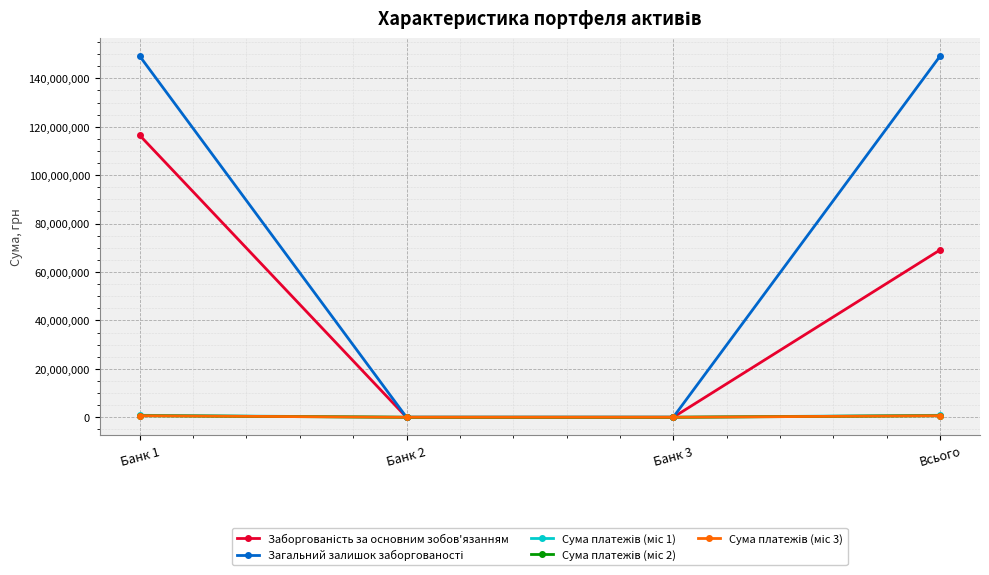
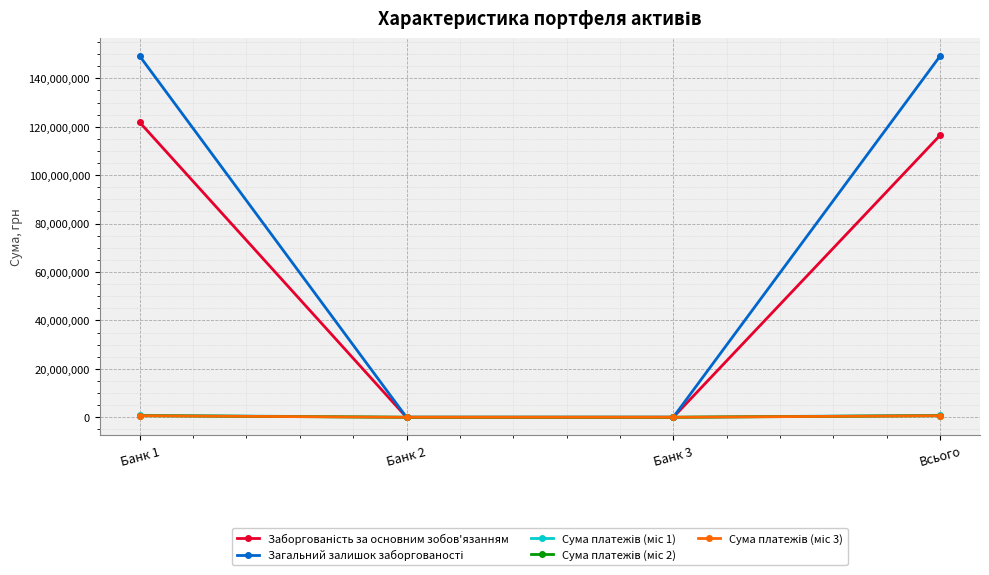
Заборгованість за основним зобов'язанням, Банк 1: 116,000,000 -> 122,000,000
Заборгованість за основним зобов'язанням, Всього: 69,000,000 -> 116,000,000
